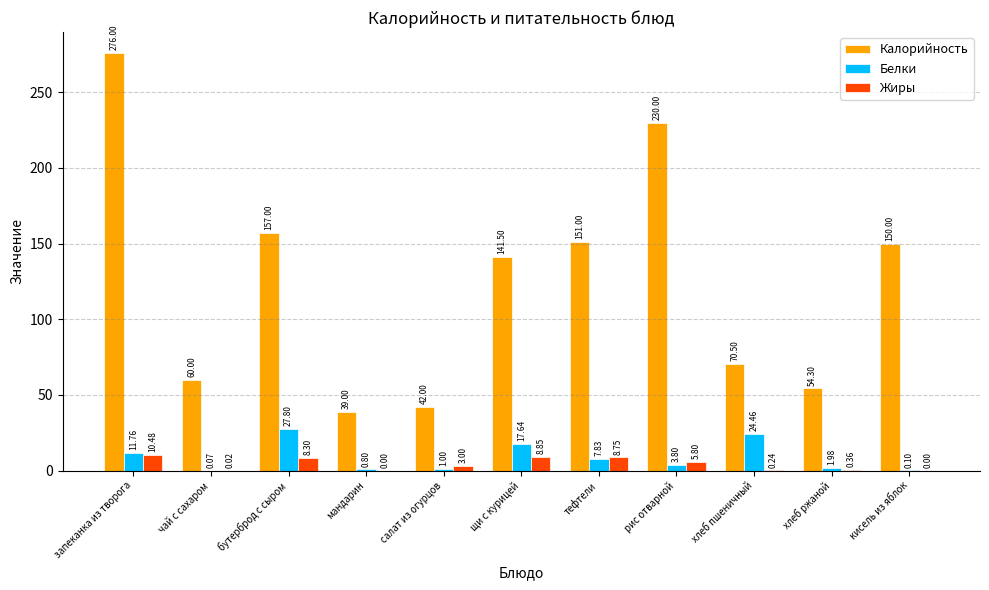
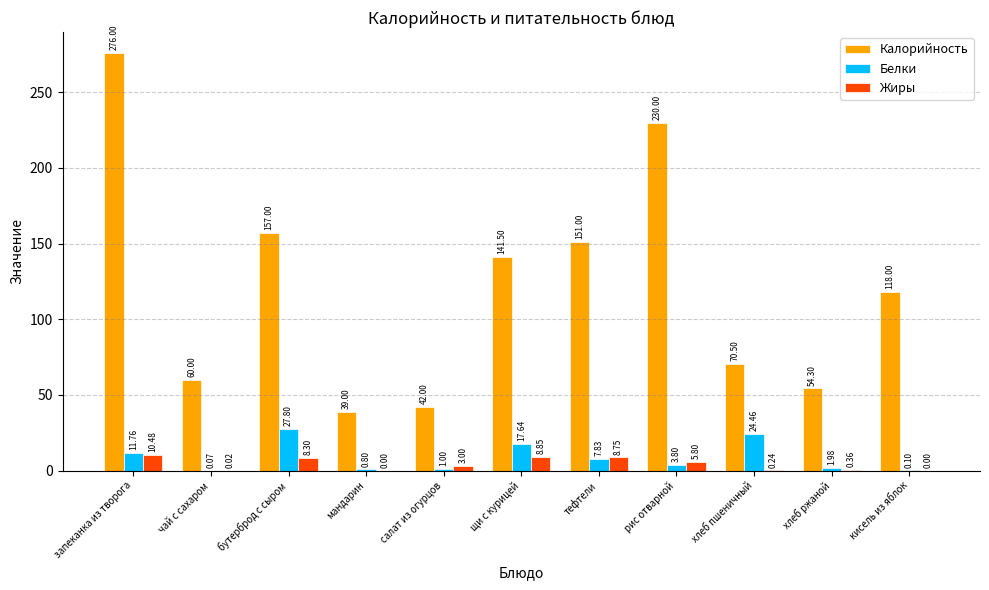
Калорийность, кисель из яблок: 150.00 -> 118.00
